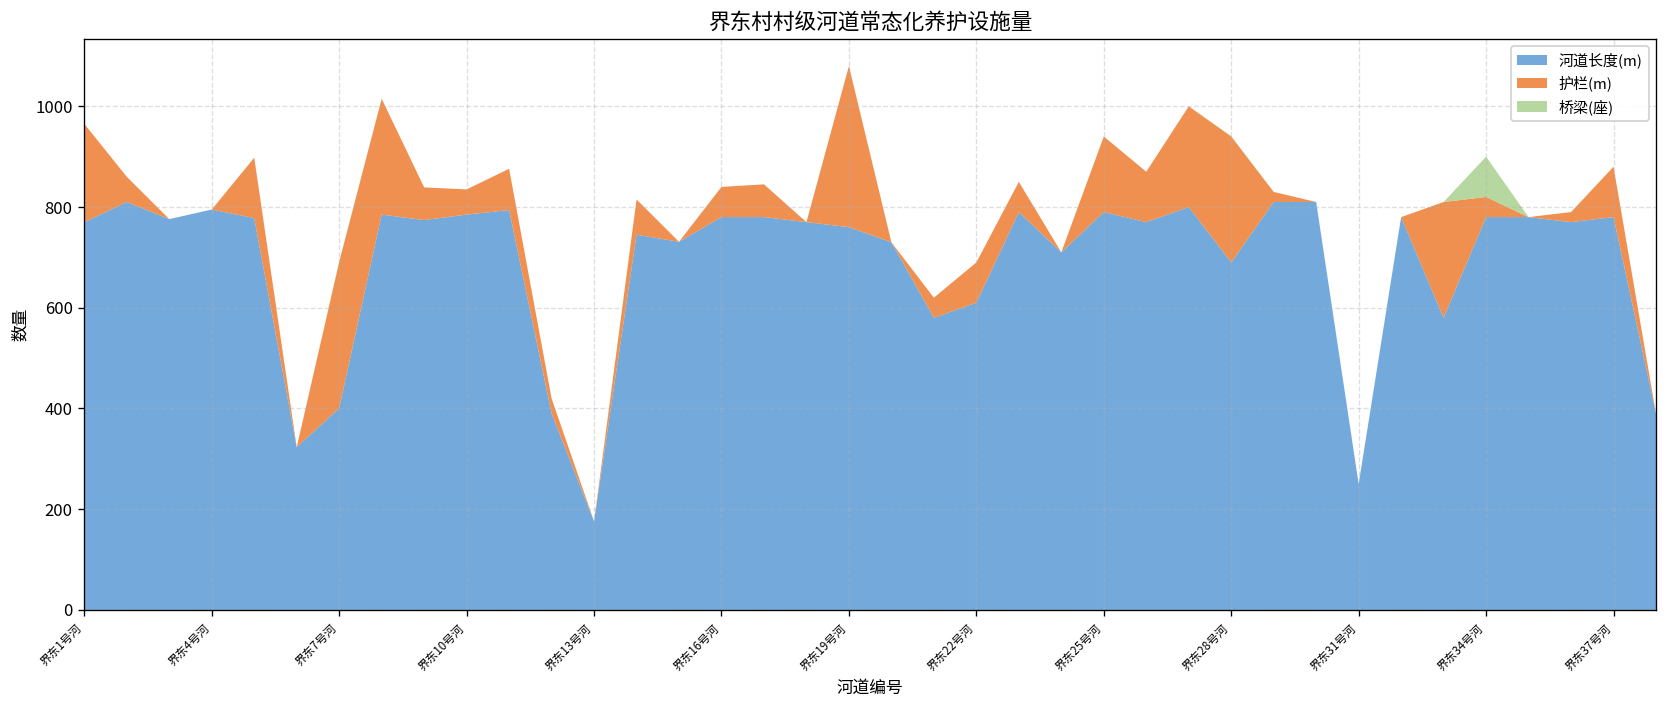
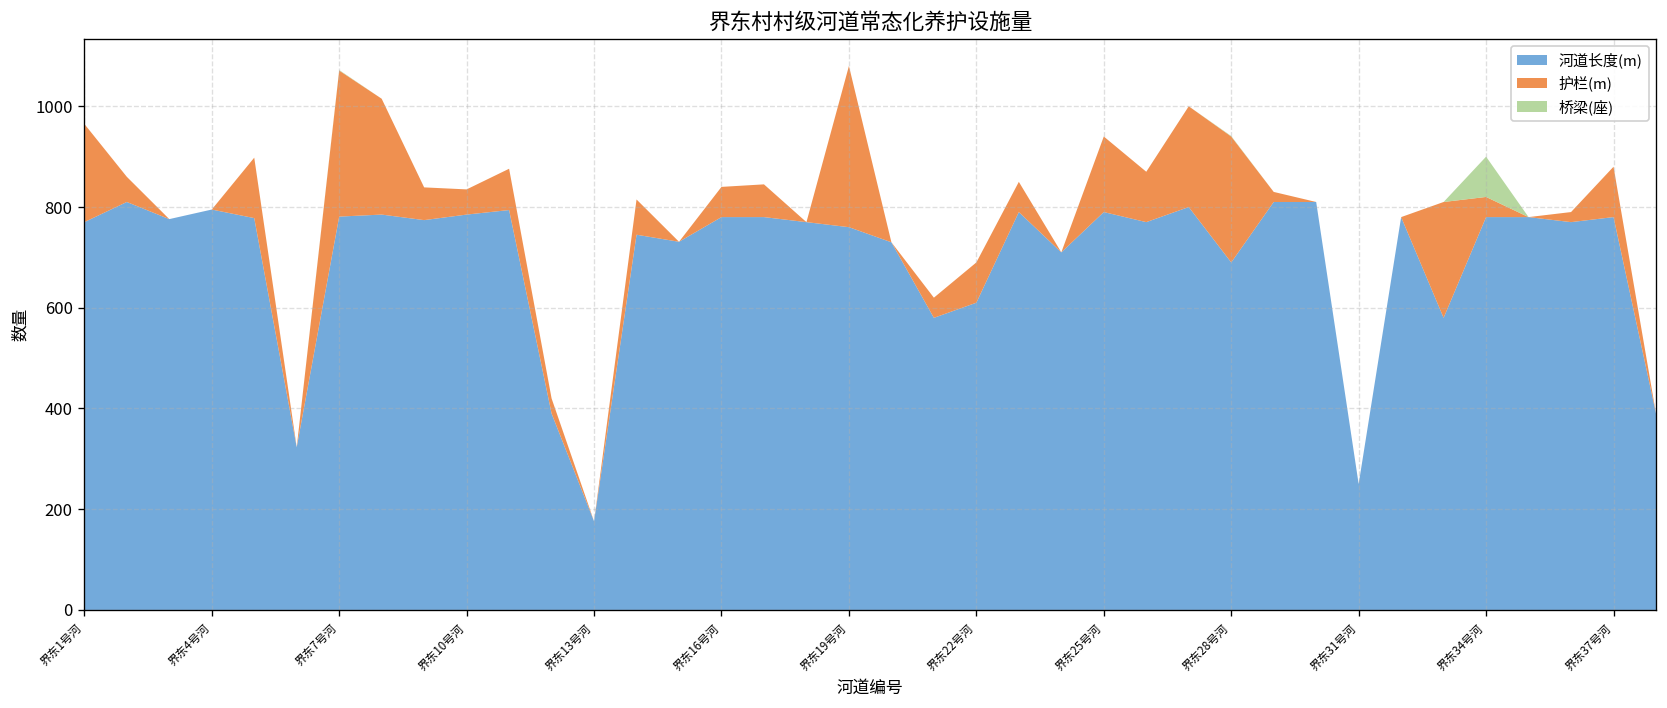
河道长度(m), 界东7号河: 400 -> 780
